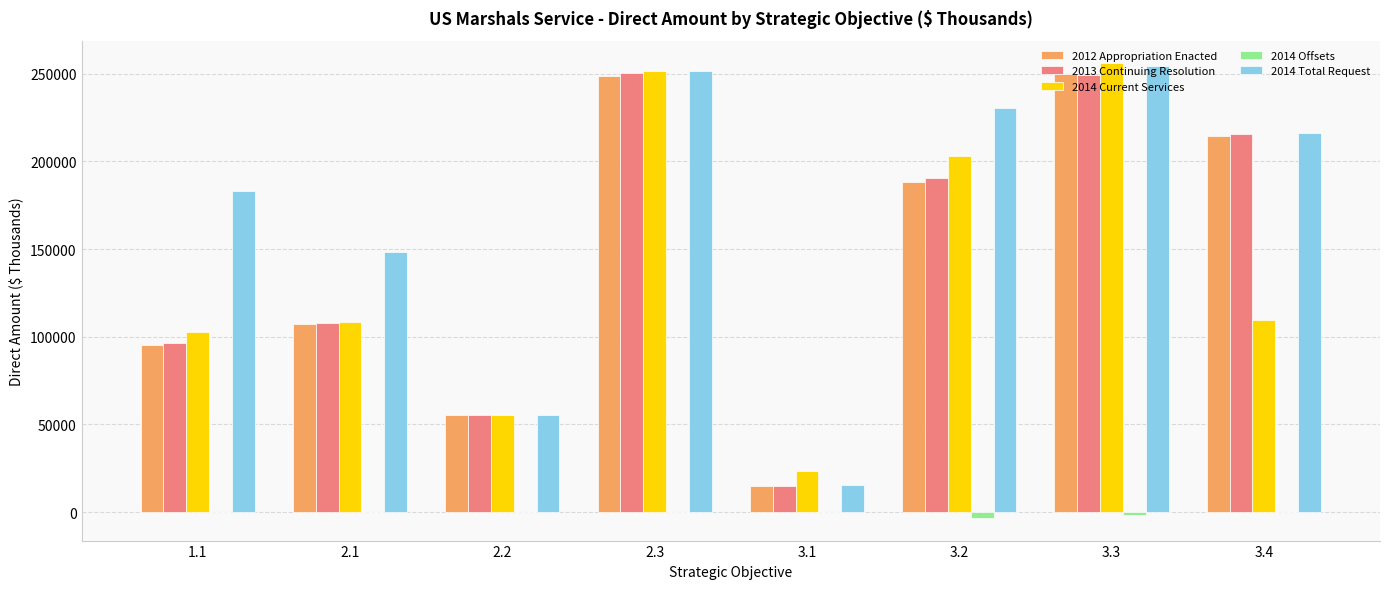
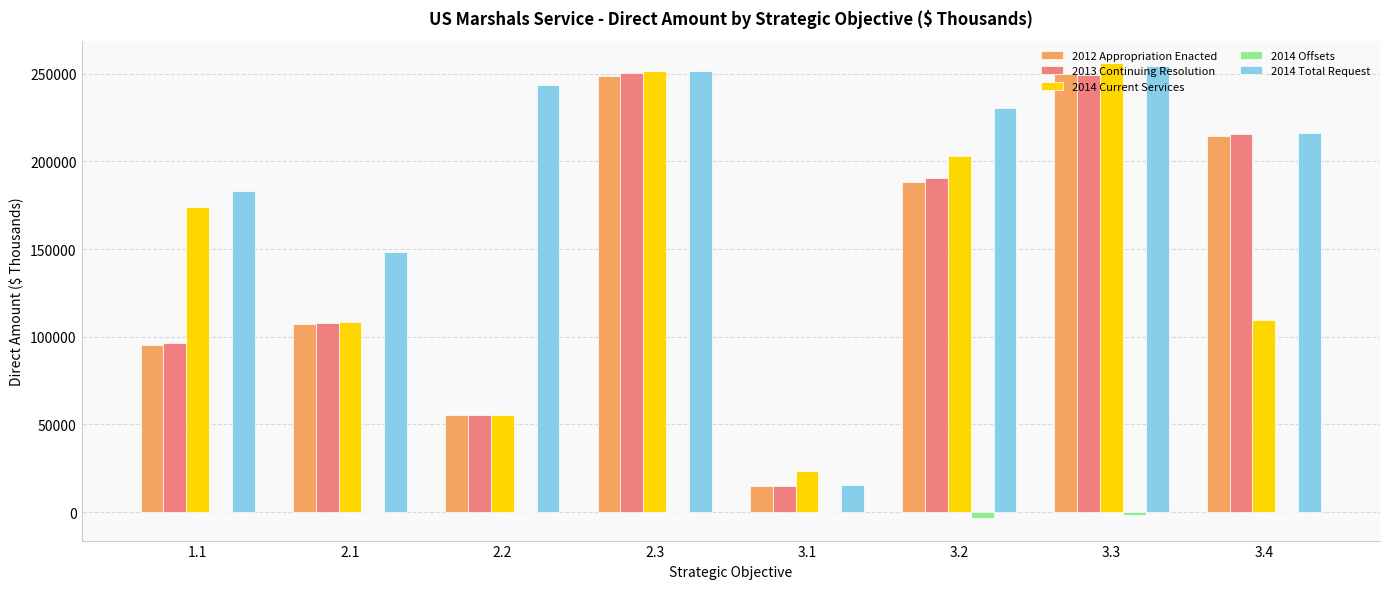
2014 Current Services, 1.1: 103000 -> 174000
2014 Total Request, 2.2: 56000 -> 244000
